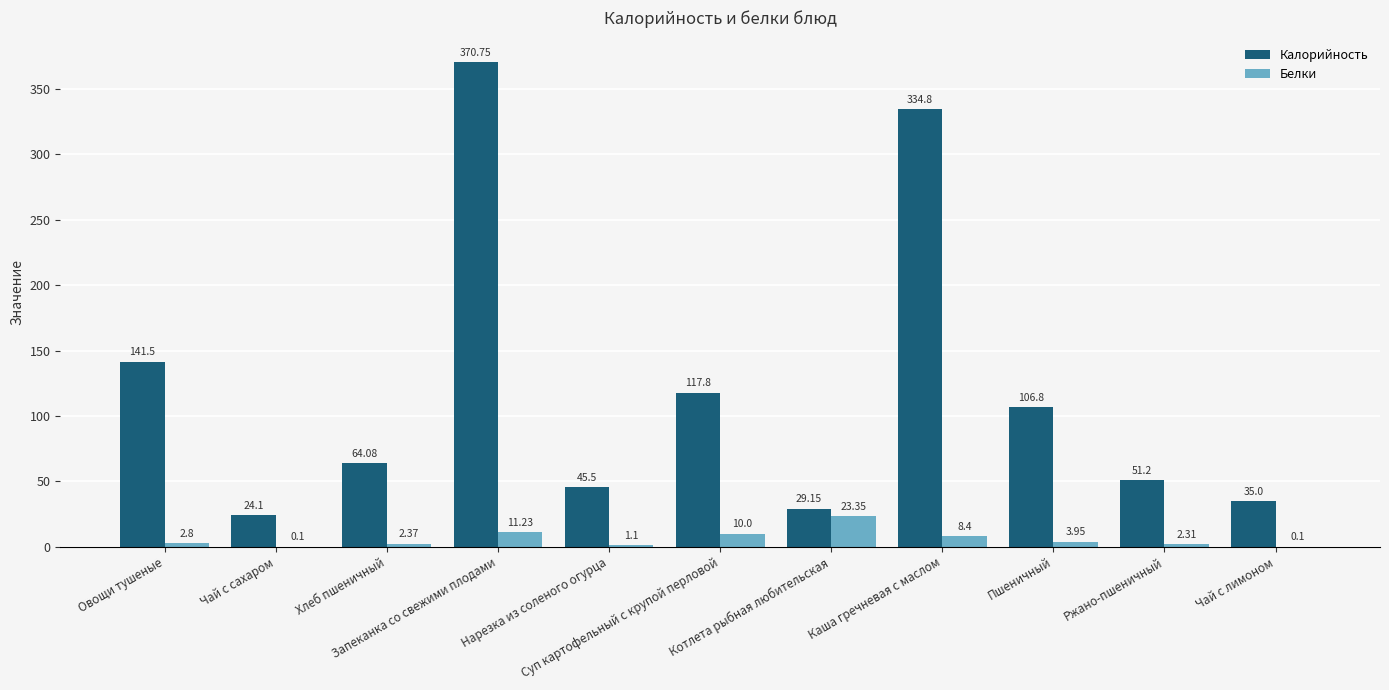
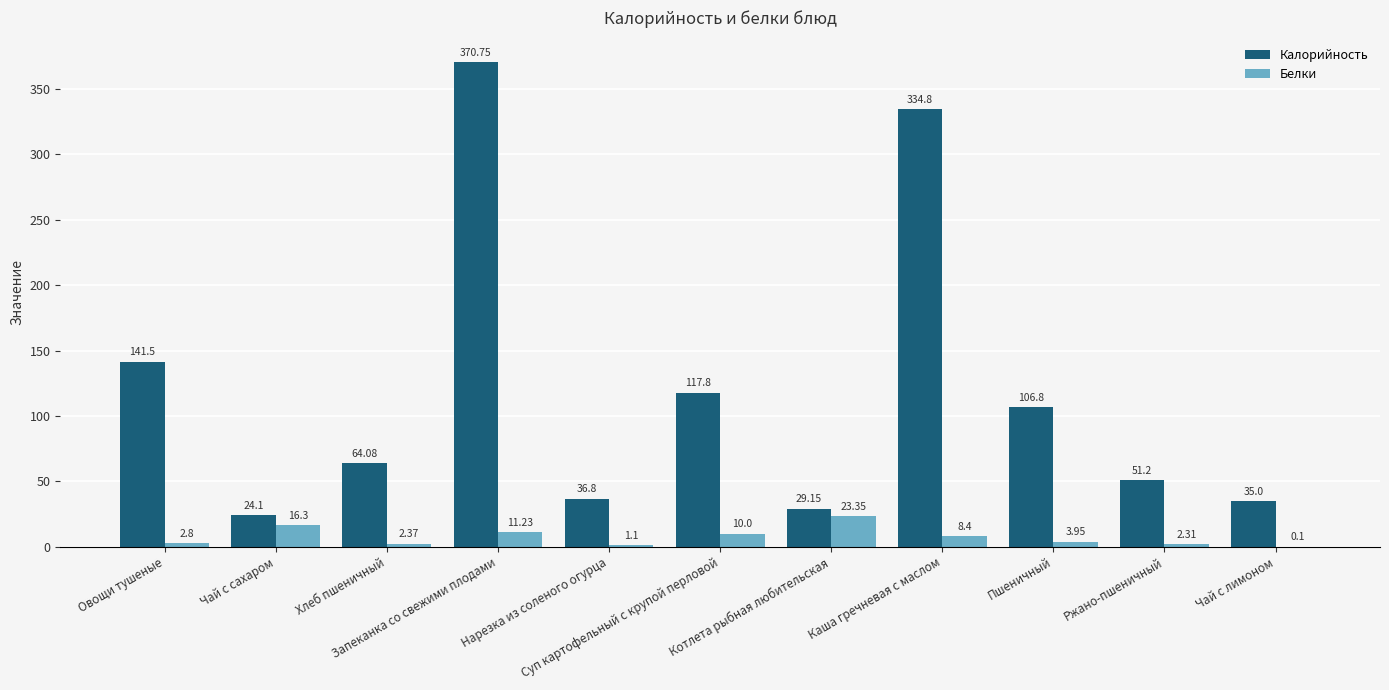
Белки, Чай с сахаром: 0.1 -> 16.3
Калорийность, Нарезка из соленого огурца: 45.5 -> 36.8
